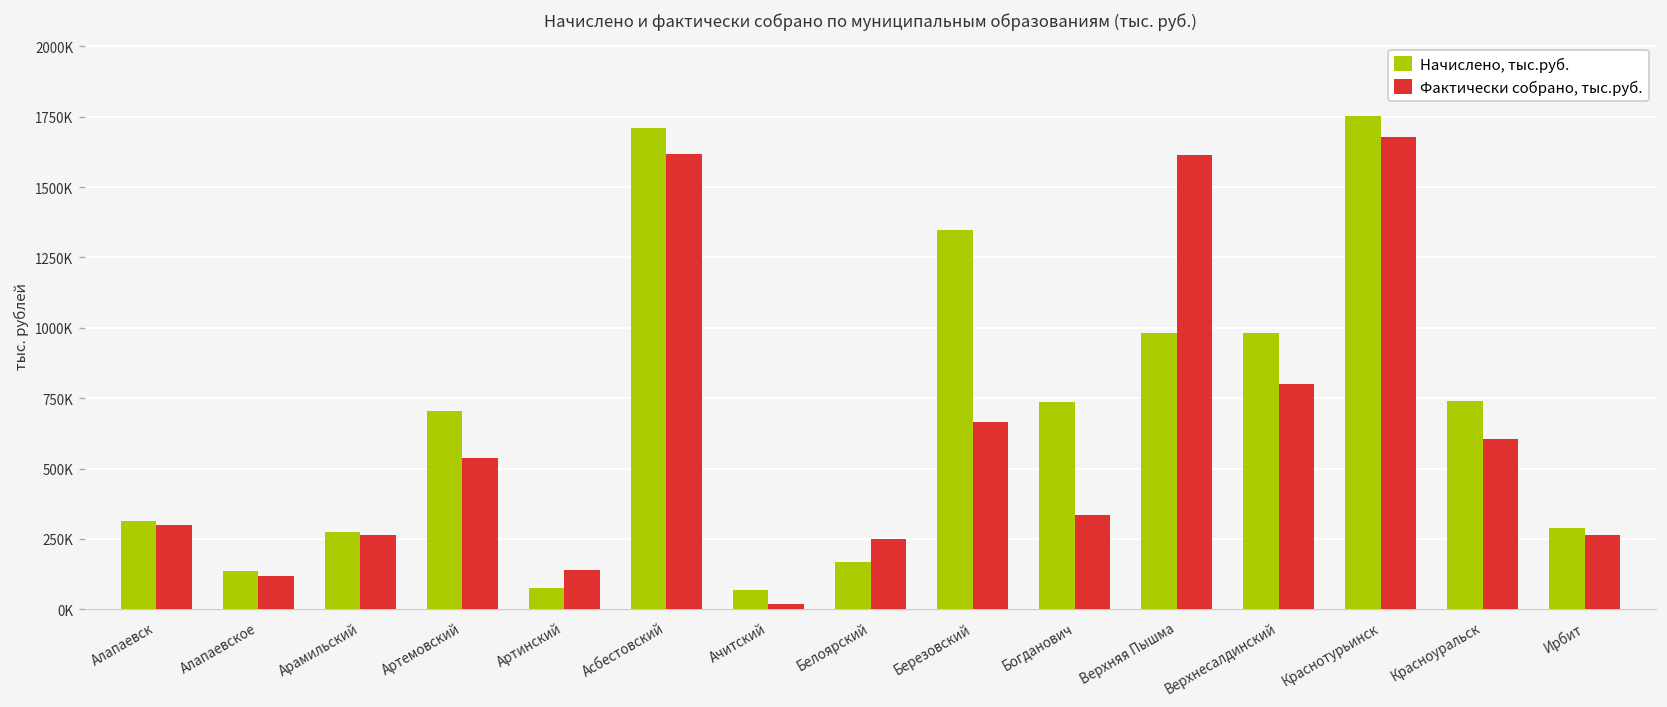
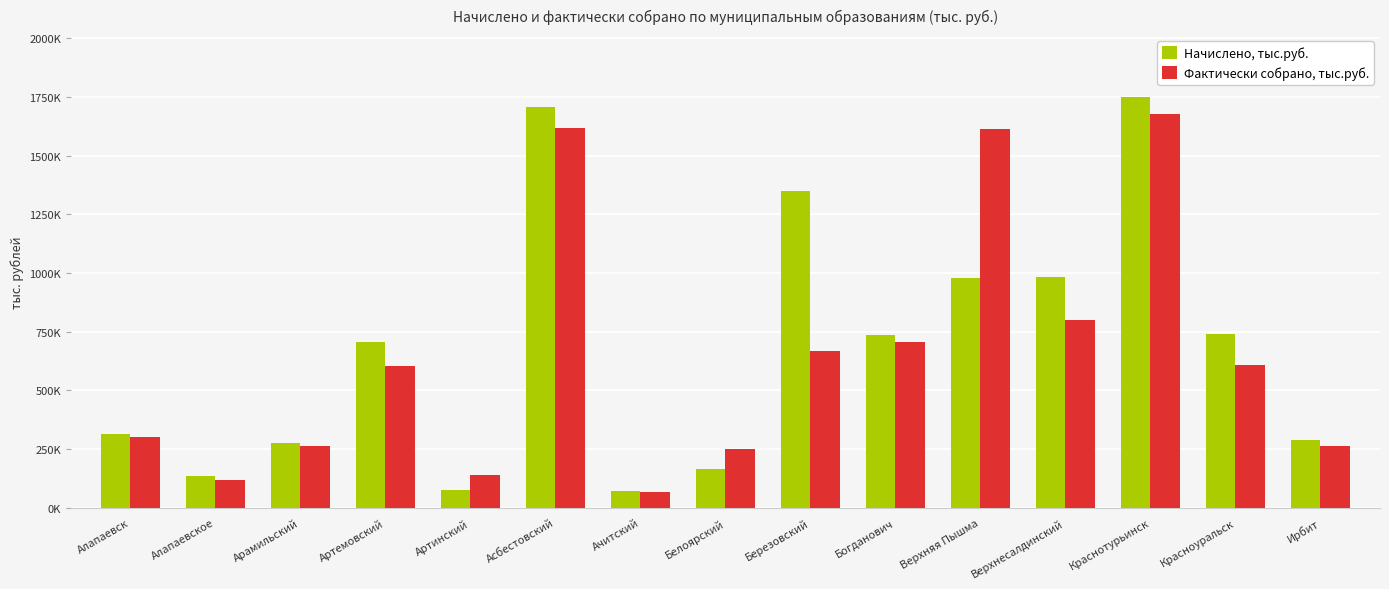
Фактически собрано, тыс.руб., Артемовский: 540000 -> 600000
Фактически собрано, тыс.руб., Ачитский: 20000 -> 70000
Фактически собрано, тыс.руб., Богданович: 340000 -> 710000
